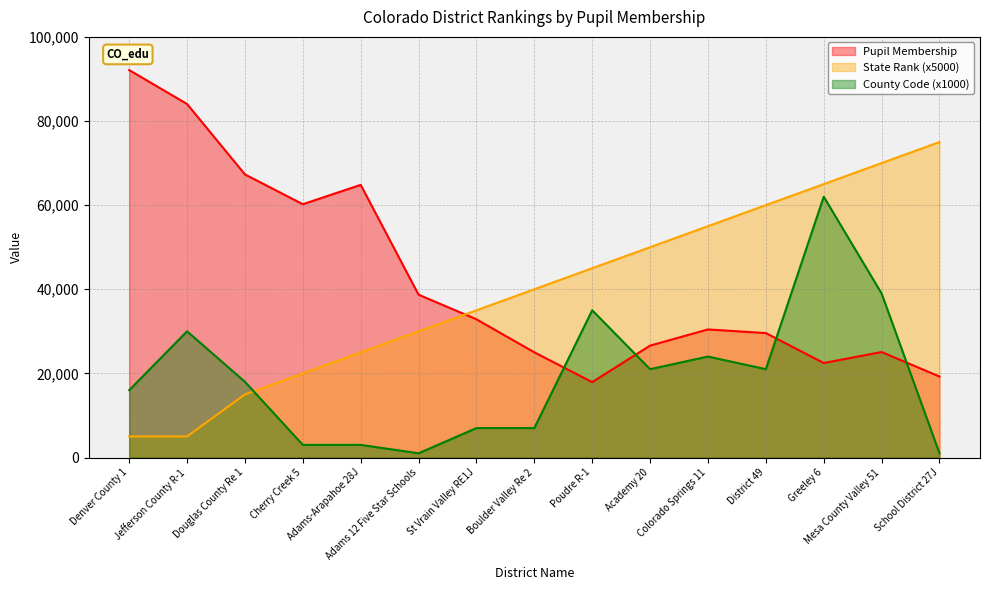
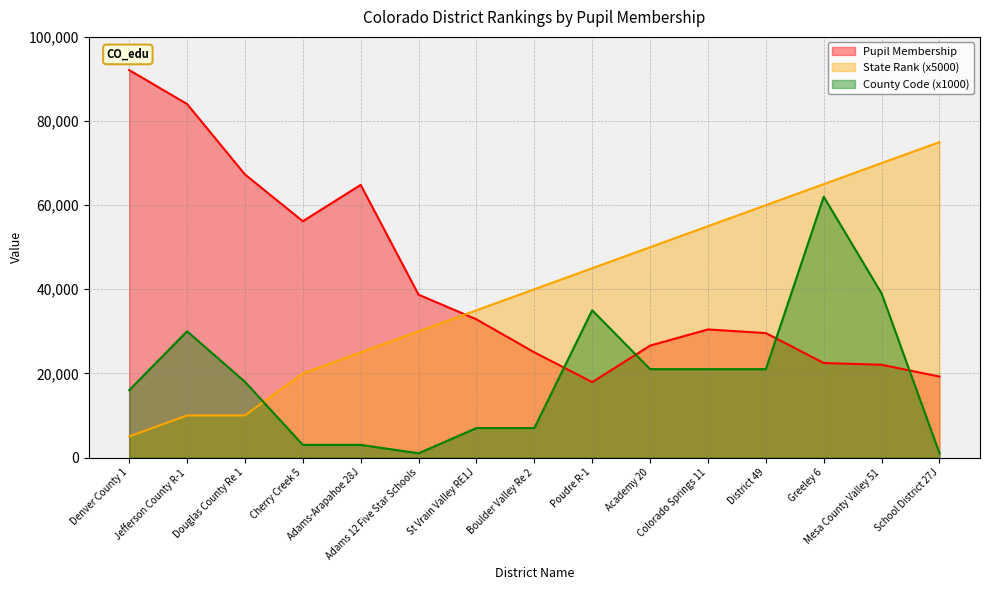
State Rank (x5000), Jefferson County R-1: 5,000 -> 10,000
State Rank (x5000), Douglas County Re 1: 15,000 -> 10,000
Pupil Membership, Cherry Creek 5: 60,000 -> 56,000
County Code (x1000), Colorado Springs 11: 24,000 -> 21,000
Pupil Membership, Mesa County Valley 51: 25,000 -> 22,000
